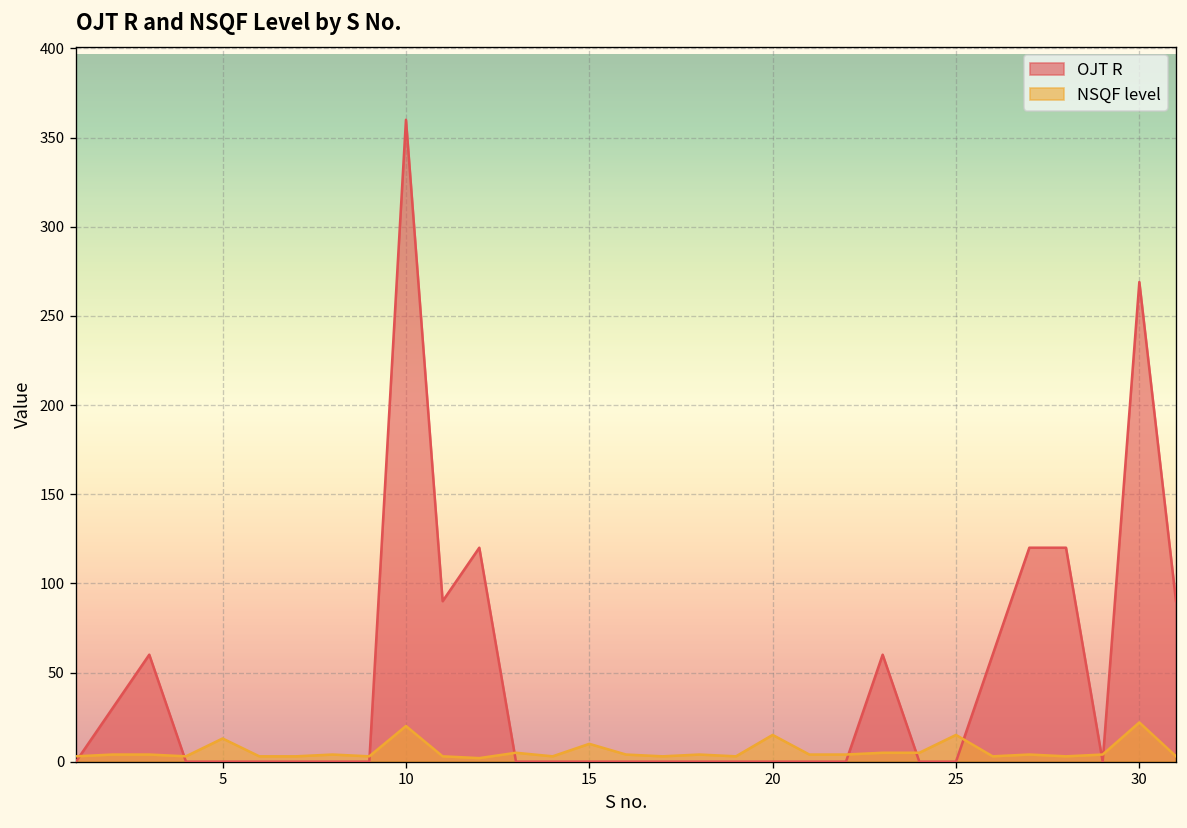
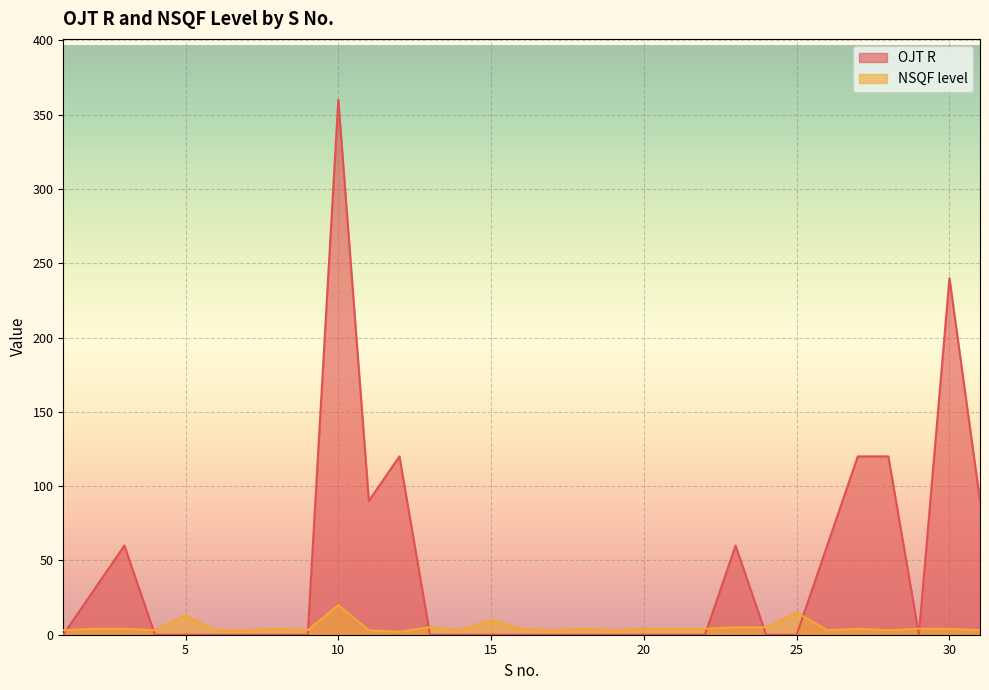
NSQF level, 20: 15 -> 4
OJT R, 30: 269 -> 240
NSQF level, 30: 22 -> 4
